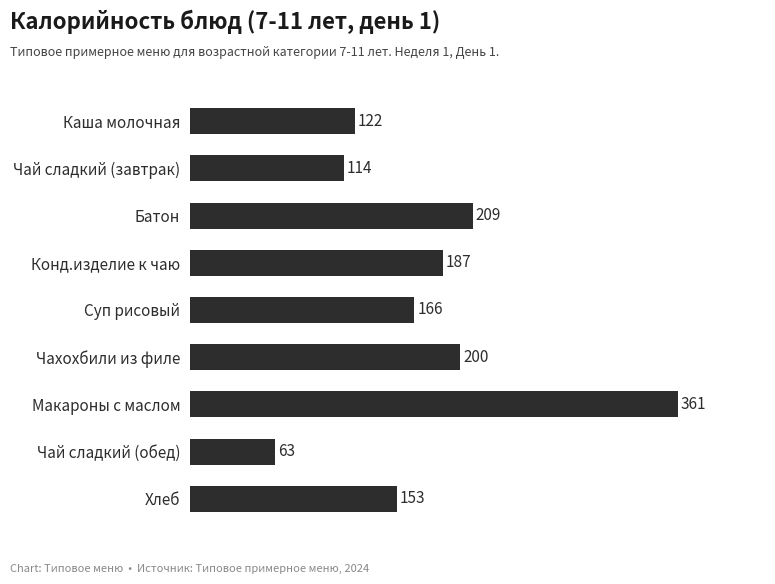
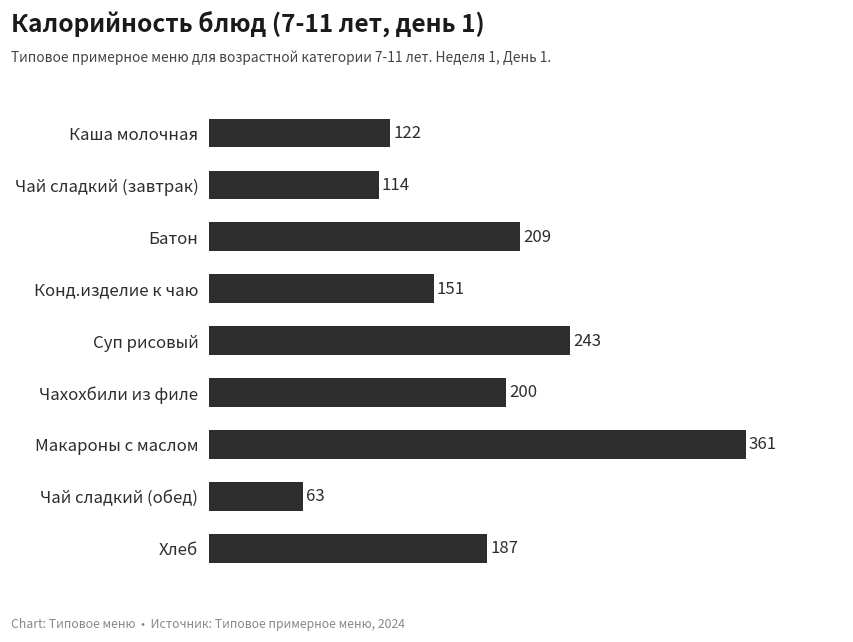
Конд.изделие к чаю: 187 -> 151
Суп рисовый: 166 -> 243
Хлеб: 153 -> 187
